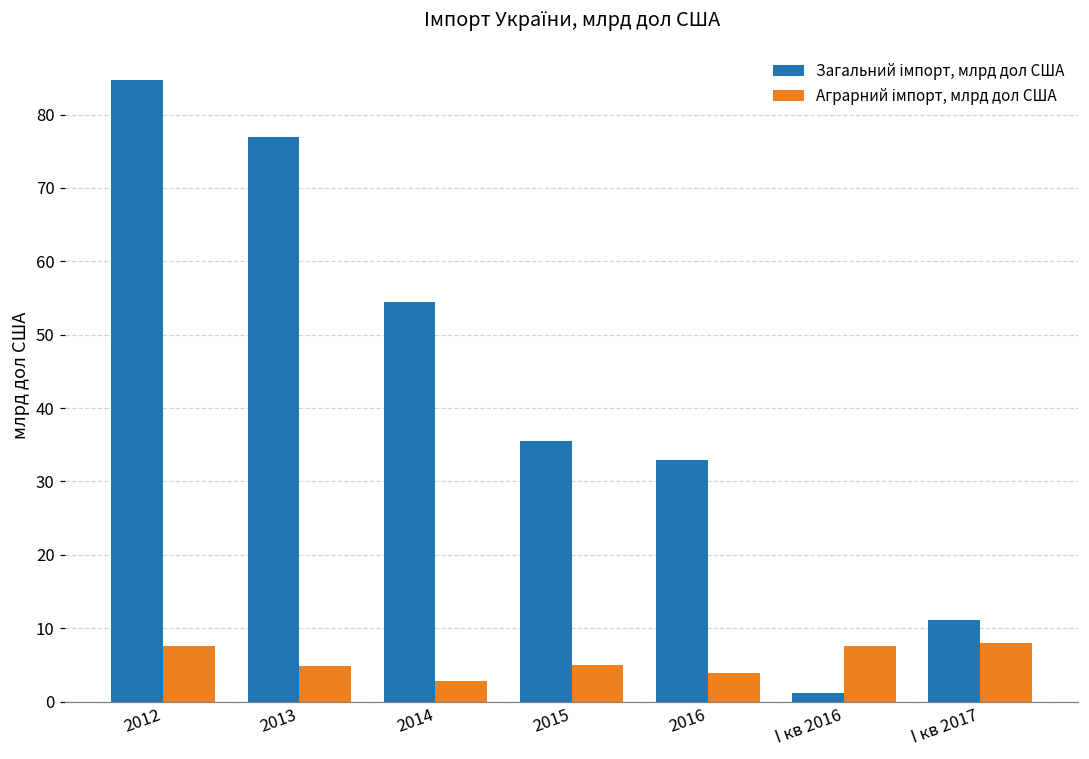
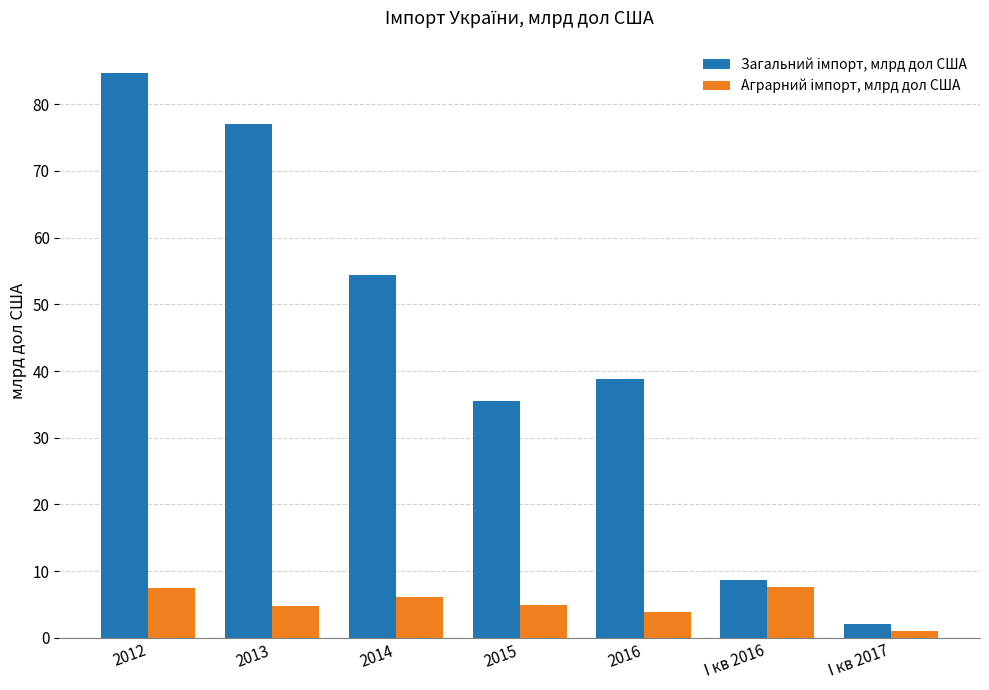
Аграрний імпорт, млрд дол США, 2014: 3 -> 6
Загальний імпорт, млрд дол США, 2016: 33 -> 39
Загальний імпорт, млрд дол США, І кв 2016: 1 -> 9
Загальний імпорт, млрд дол США, І кв 2017: 11 -> 2
Аграрний імпорт, млрд дол США, І кв 2017: 8 -> 1
